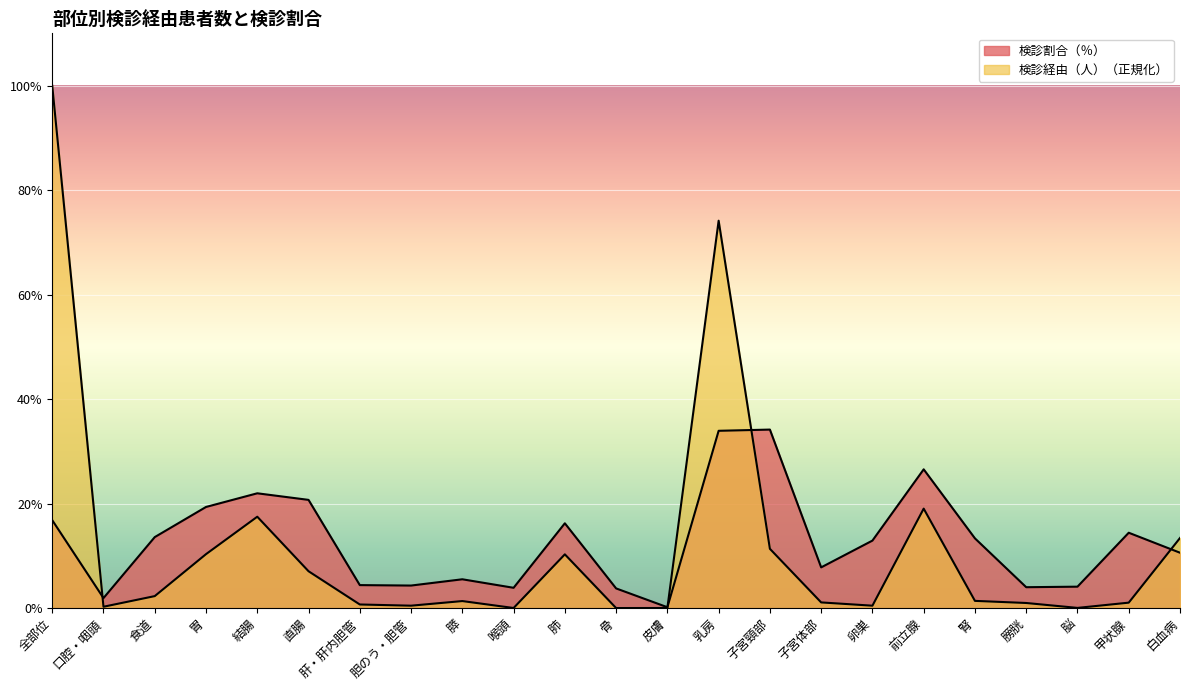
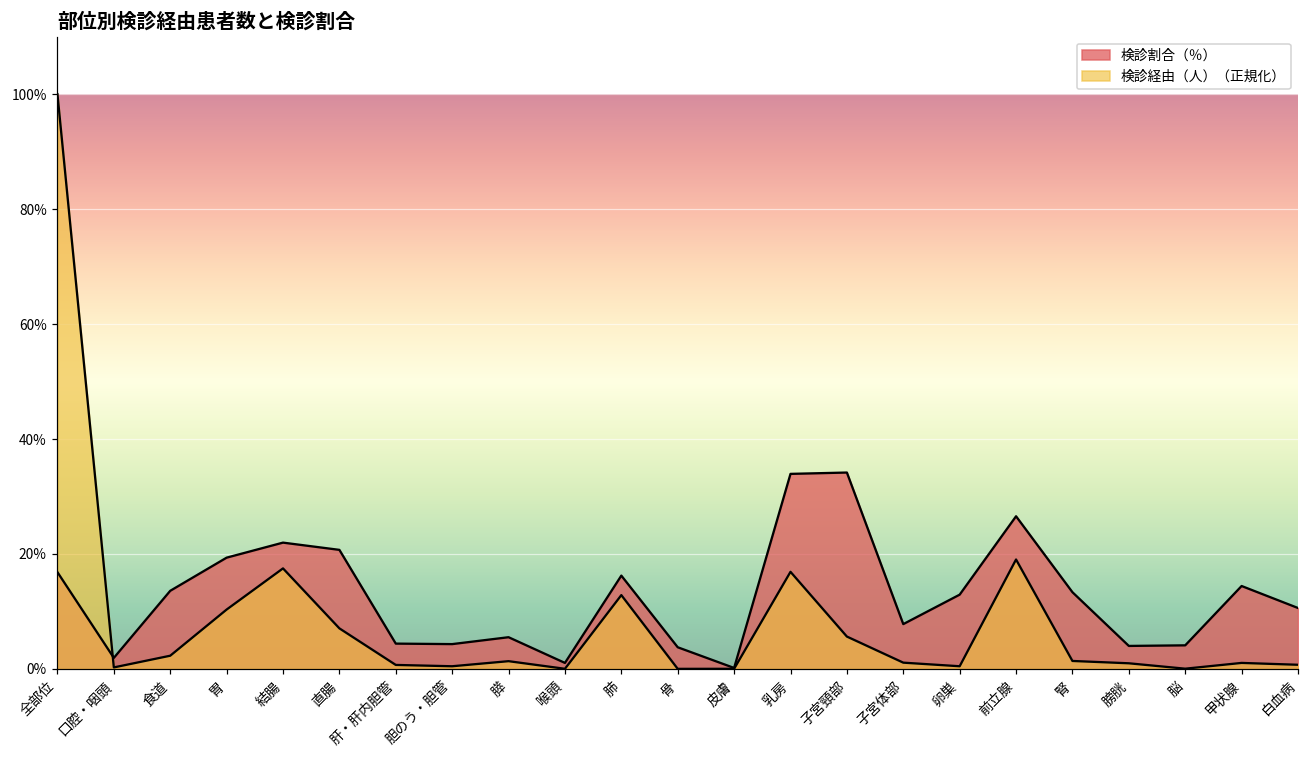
検診割合（％）, 喉頭: 4% -> 1%
検診経由（人）（正規化）, 肺: 10% -> 13%
検診経由（人）（正規化）, 乳房: 74% -> 17%
検診経由（人）（正規化）, 子宮頸部: 11% -> 6%
検診経由（人）（正規化）, 白血病: 13% -> 1%
